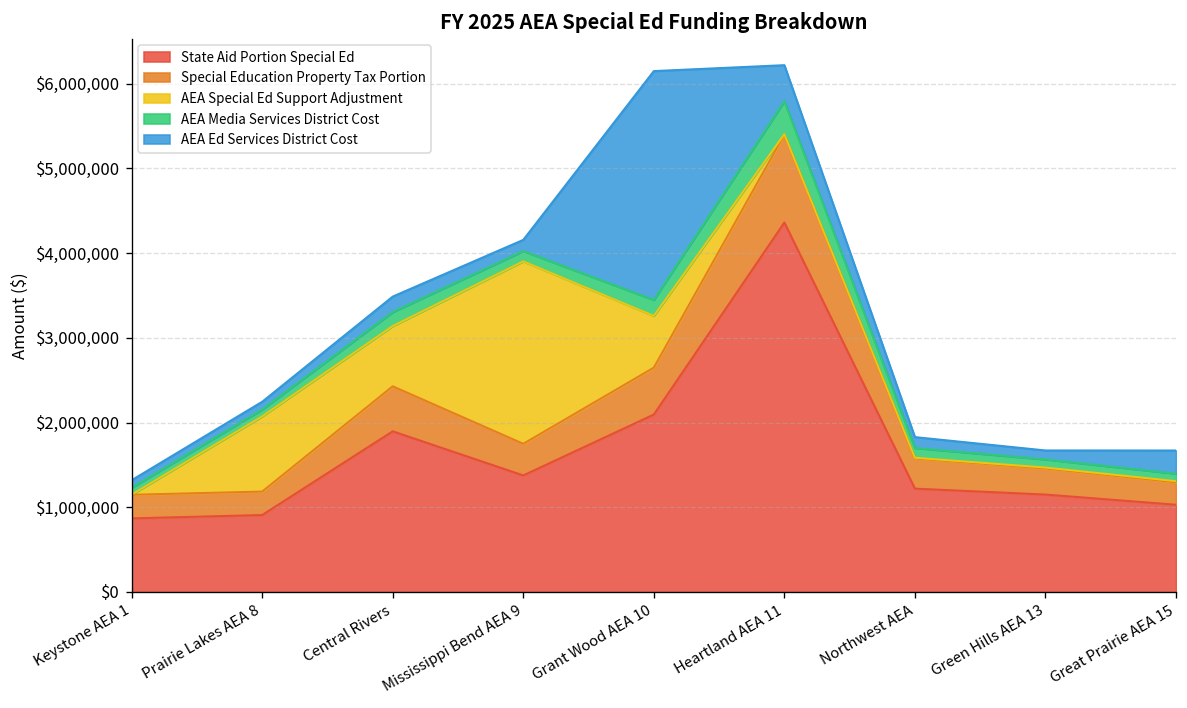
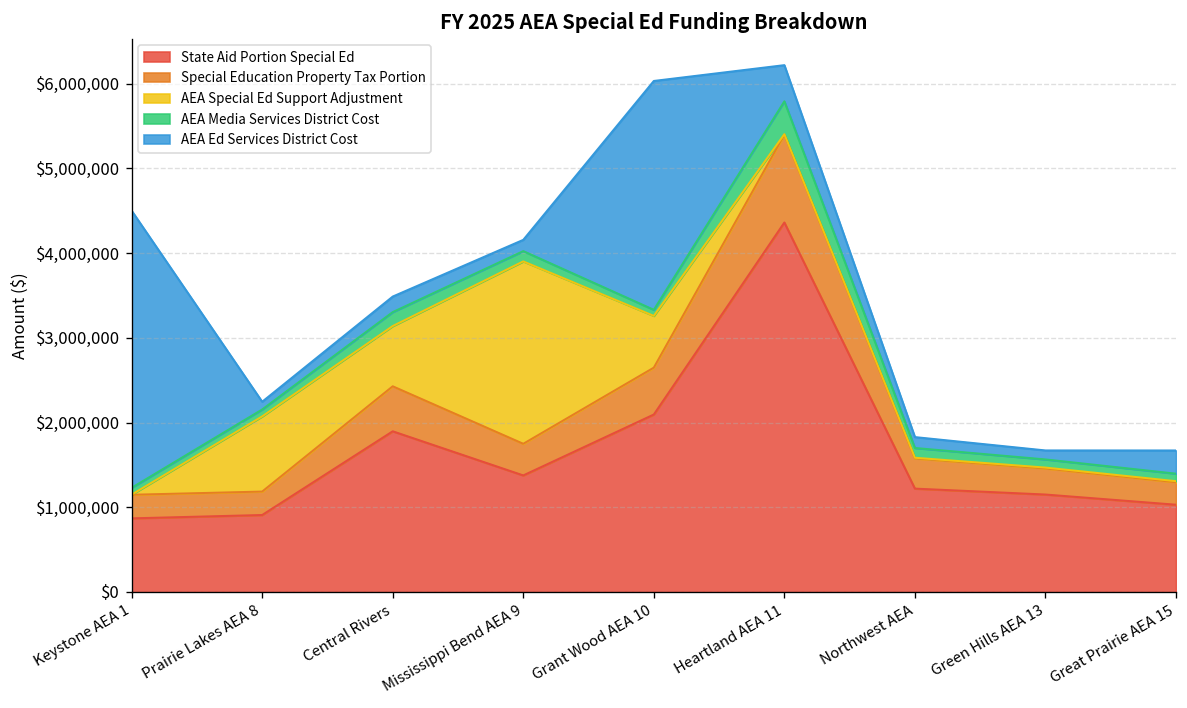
AEA Ed Services District Cost, Keystone AEA 1: $100,000 -> $3,300,000
AEA Media Services District Cost, Grant Wood AEA 10: $200,000 -> $100,000
